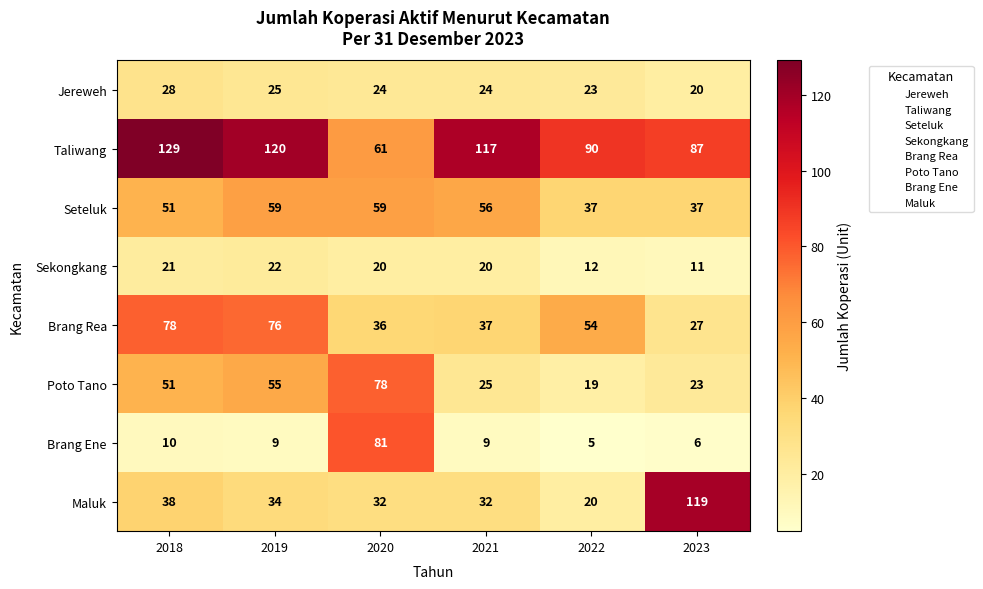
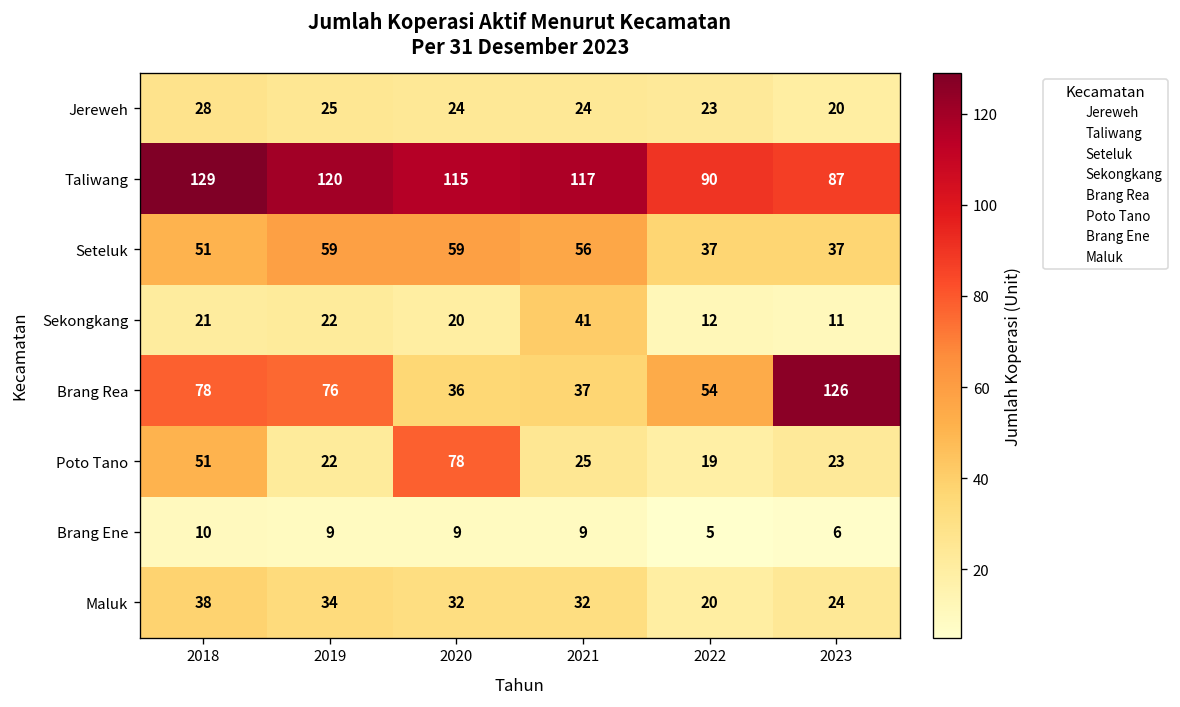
Taliwang, 2020: 61 -> 115
Sekongkang, 2021: 20 -> 41
Brang Rea, 2023: 27 -> 126
Poto Tano, 2019: 55 -> 22
Brang Ene, 2020: 81 -> 9
Maluk, 2023: 119 -> 24
